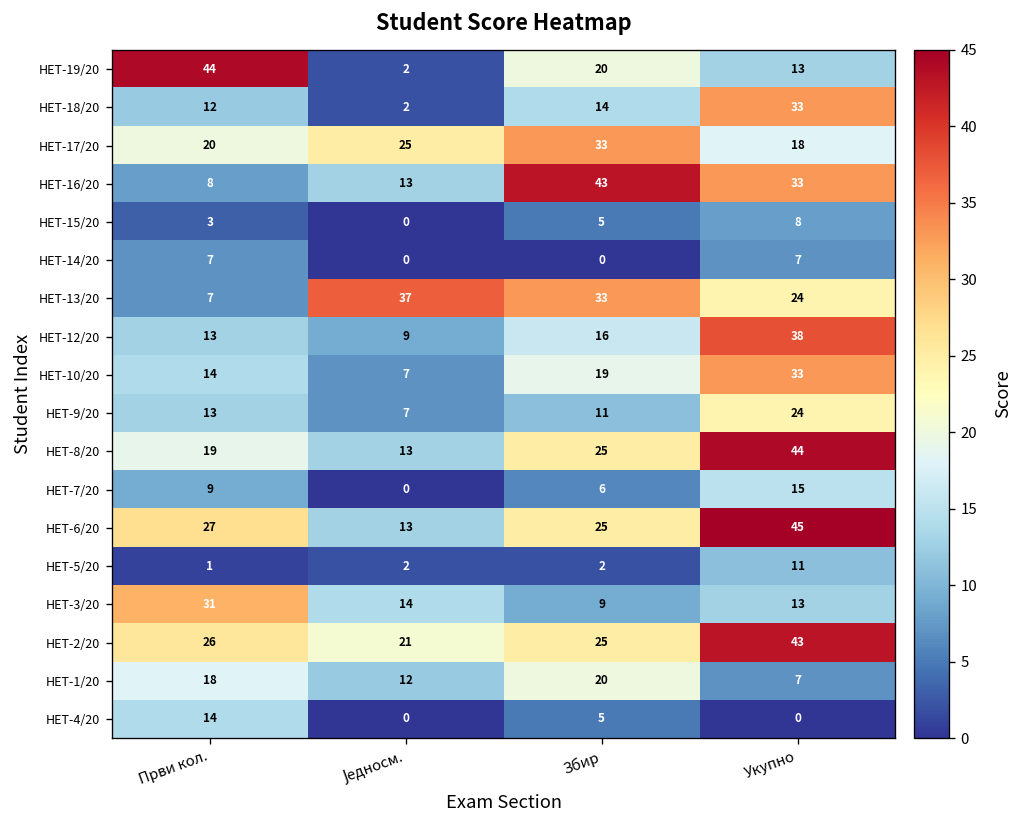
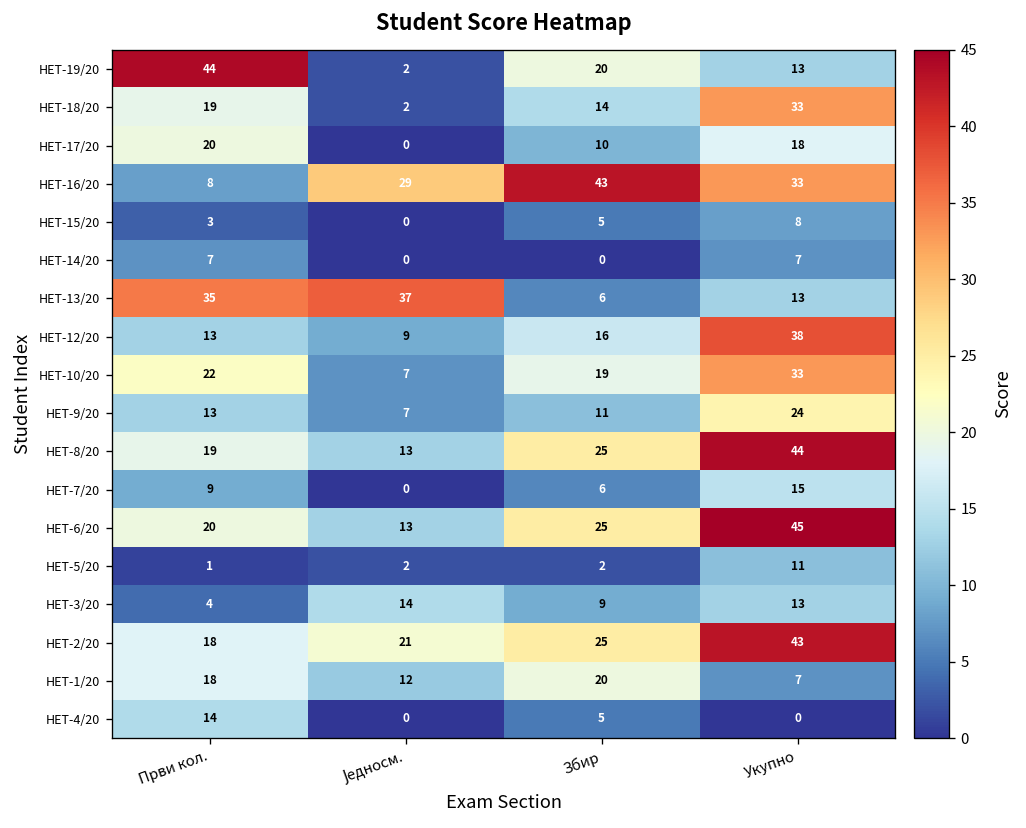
НЕТ-18/20, Први кол.: 12 -> 19
НЕТ-17/20, Једносм.: 25 -> 0
НЕТ-17/20, Збир: 33 -> 10
НЕТ-16/20, Једносм.: 13 -> 29
НЕТ-13/20, Први кол.: 7 -> 35
НЕТ-13/20, Збир: 33 -> 6
НЕТ-13/20, Укупно: 24 -> 13
НЕТ-10/20, Први кол.: 14 -> 22
НЕТ-6/20, Први кол.: 27 -> 20
НЕТ-3/20, Први кол.: 31 -> 4
НЕТ-2/20, Први кол.: 26 -> 18
